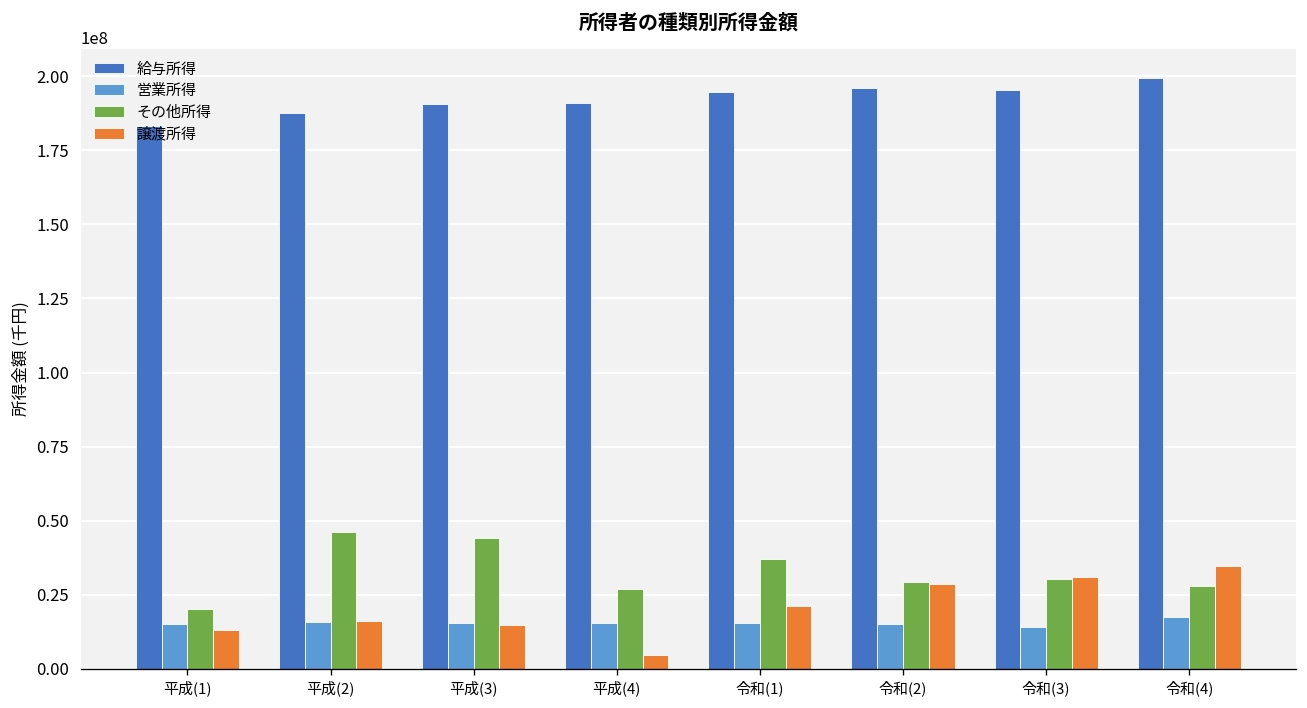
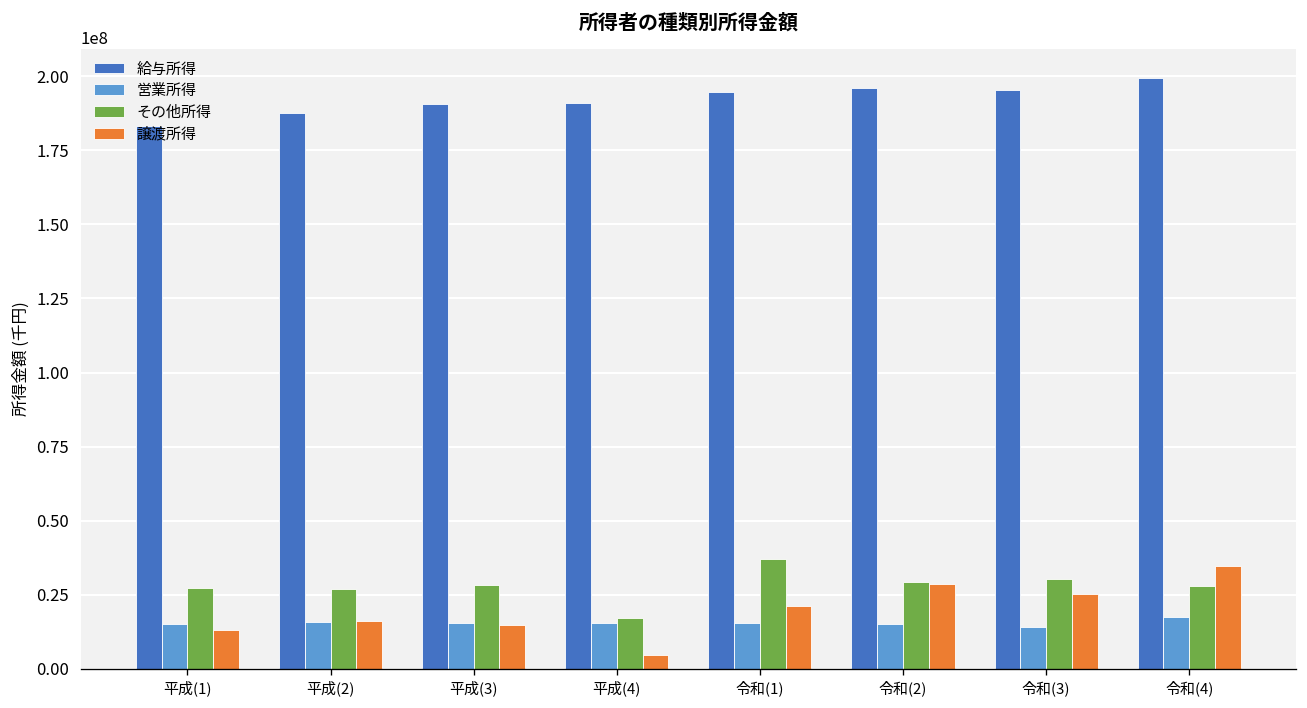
その他所得, 平成(1): 20000000 -> 27000000
その他所得, 平成(2): 46000000 -> 27000000
その他所得, 平成(3): 44000000 -> 28000000
その他所得, 平成(4): 27000000 -> 17000000
譲渡所得, 令和(3): 31000000 -> 25000000
